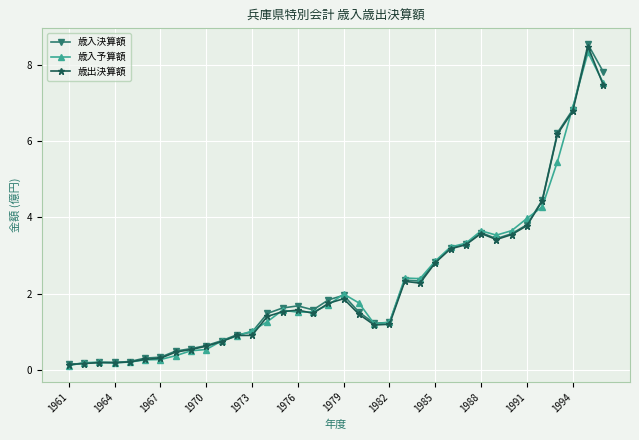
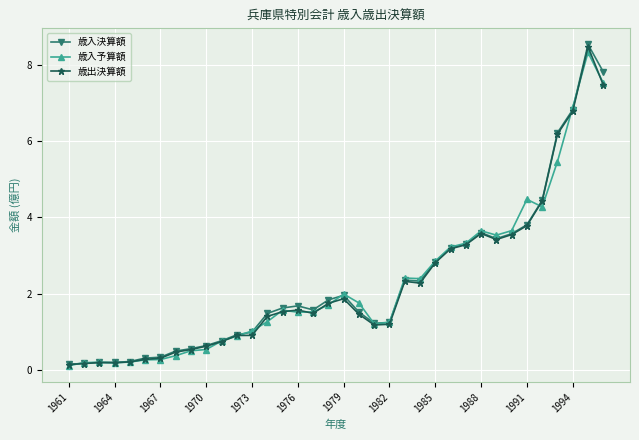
歳入予算額, 1991: 4.0 -> 4.5
